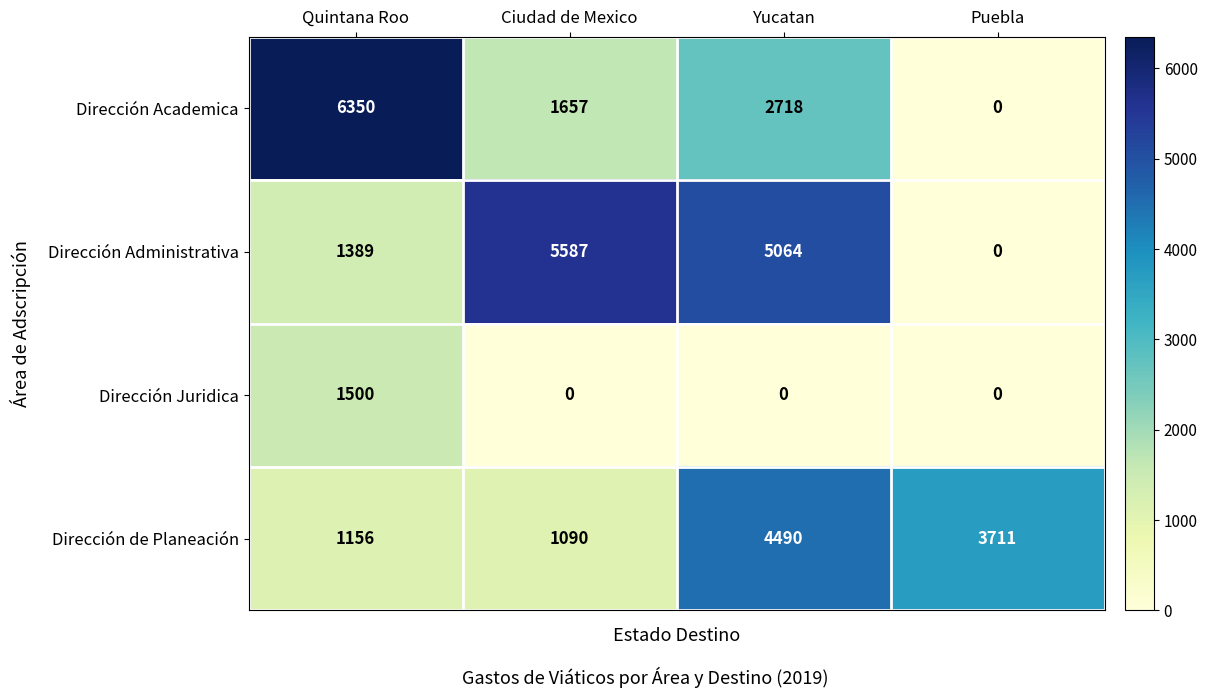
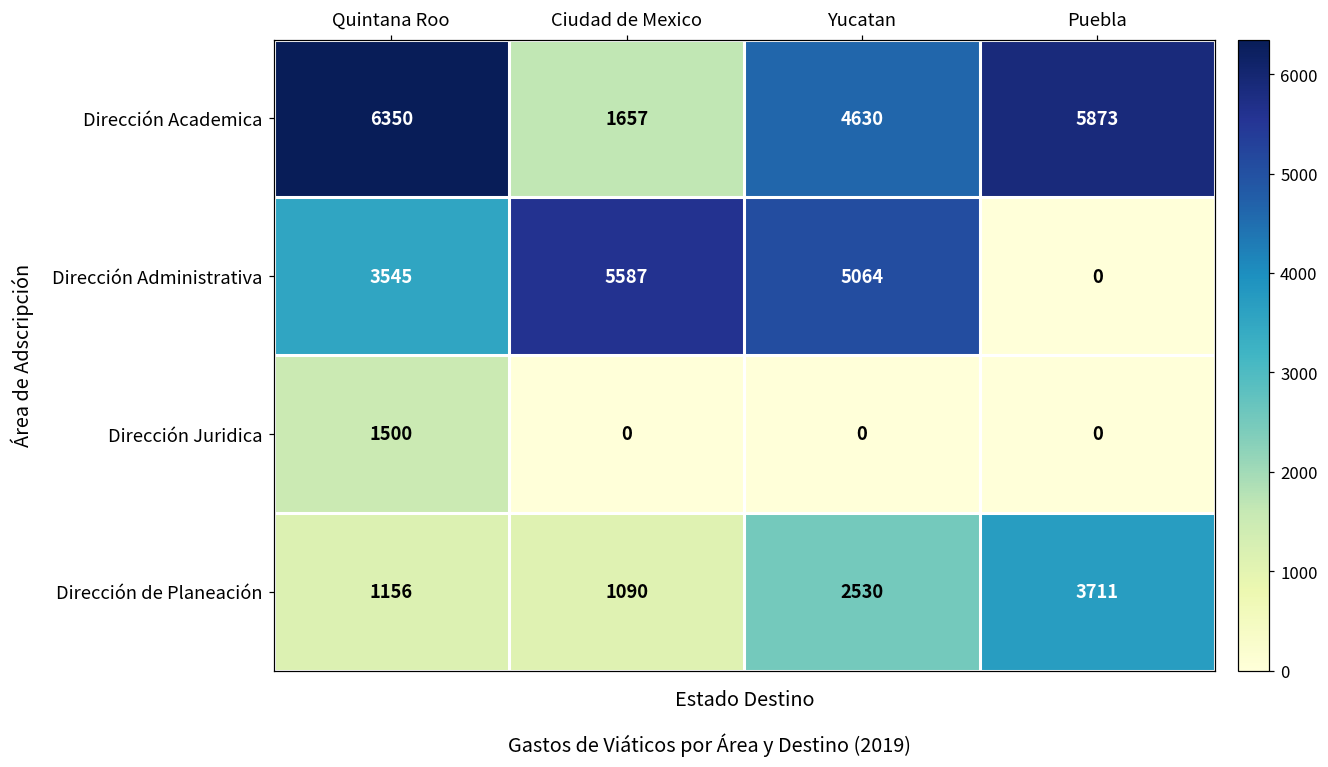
Dirección Academica, Yucatan: 2718 -> 4630
Dirección Academica, Puebla: 0 -> 5873
Dirección Administrativa, Quintana Roo: 1389 -> 3545
Dirección de Planeación, Yucatan: 4490 -> 2530
